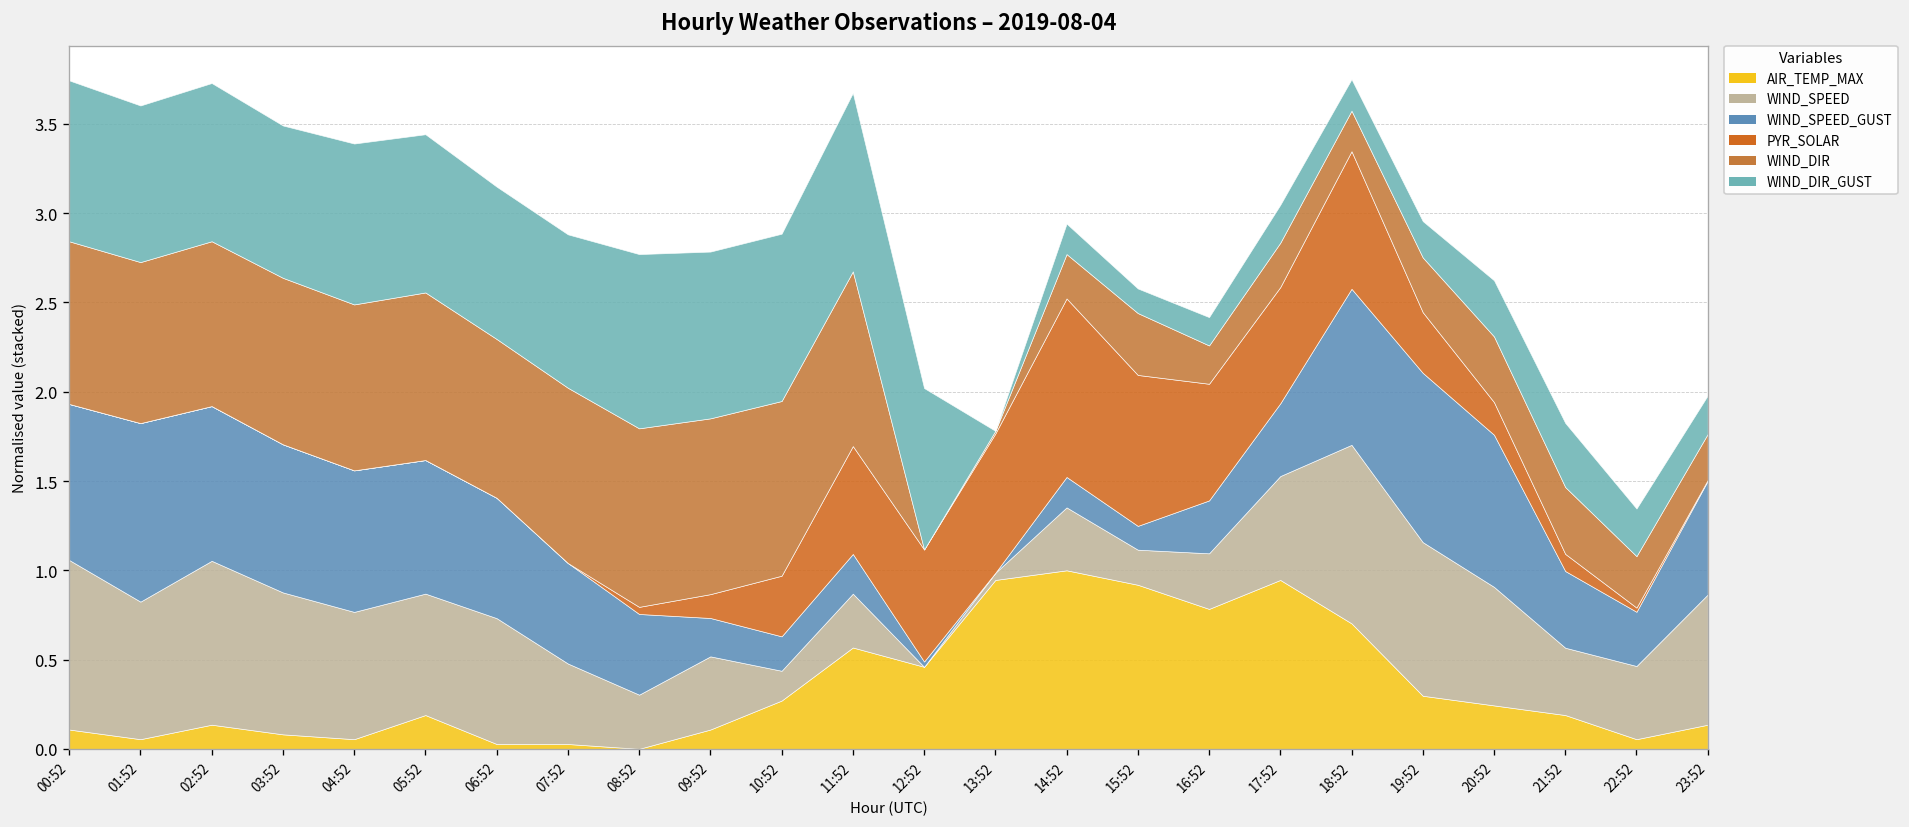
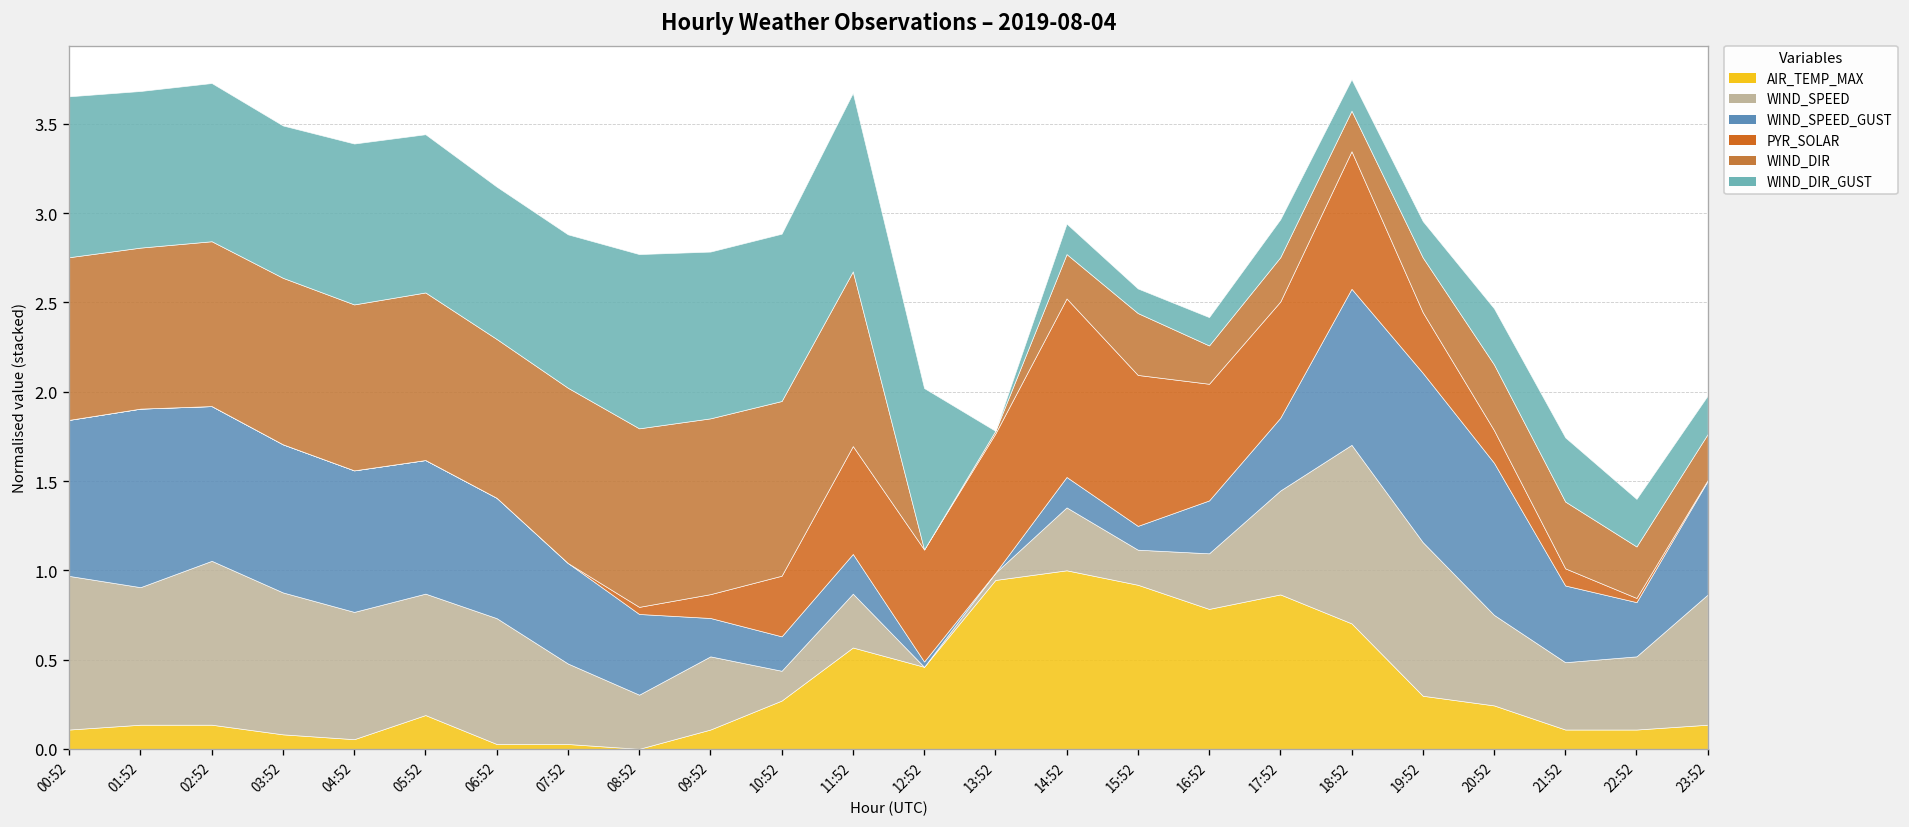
WIND_SPEED, 00:52: 0.95 -> 0.86
AIR_TEMP_MAX, 01:52: 0.05 -> 0.14
AIR_TEMP_MAX, 17:52: 0.95 -> 0.86
WIND_SPEED, 20:52: 0.66 -> 0.51
AIR_TEMP_MAX, 21:52: 0.19 -> 0.11
AIR_TEMP_MAX, 22:52: 0.05 -> 0.11
